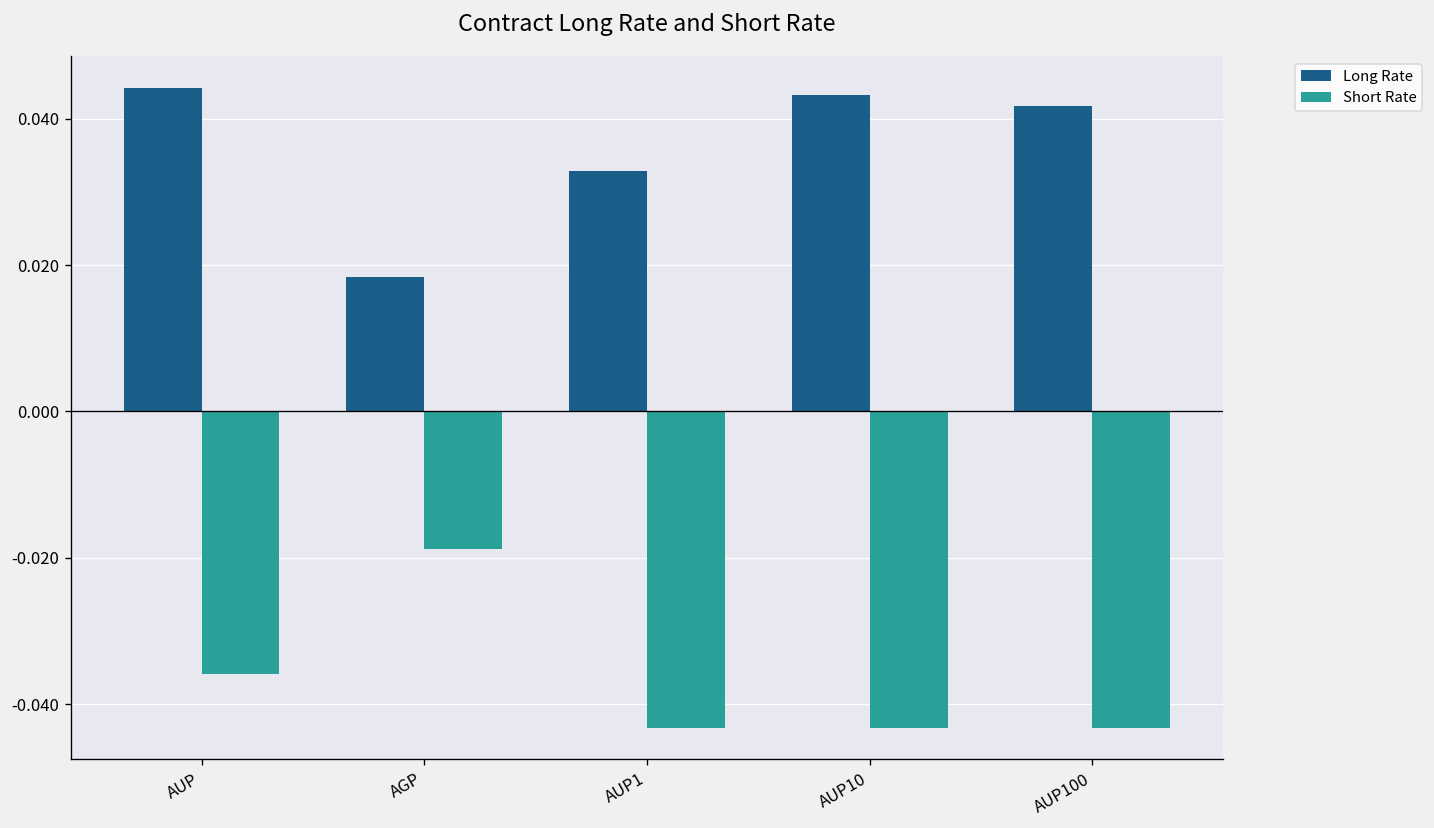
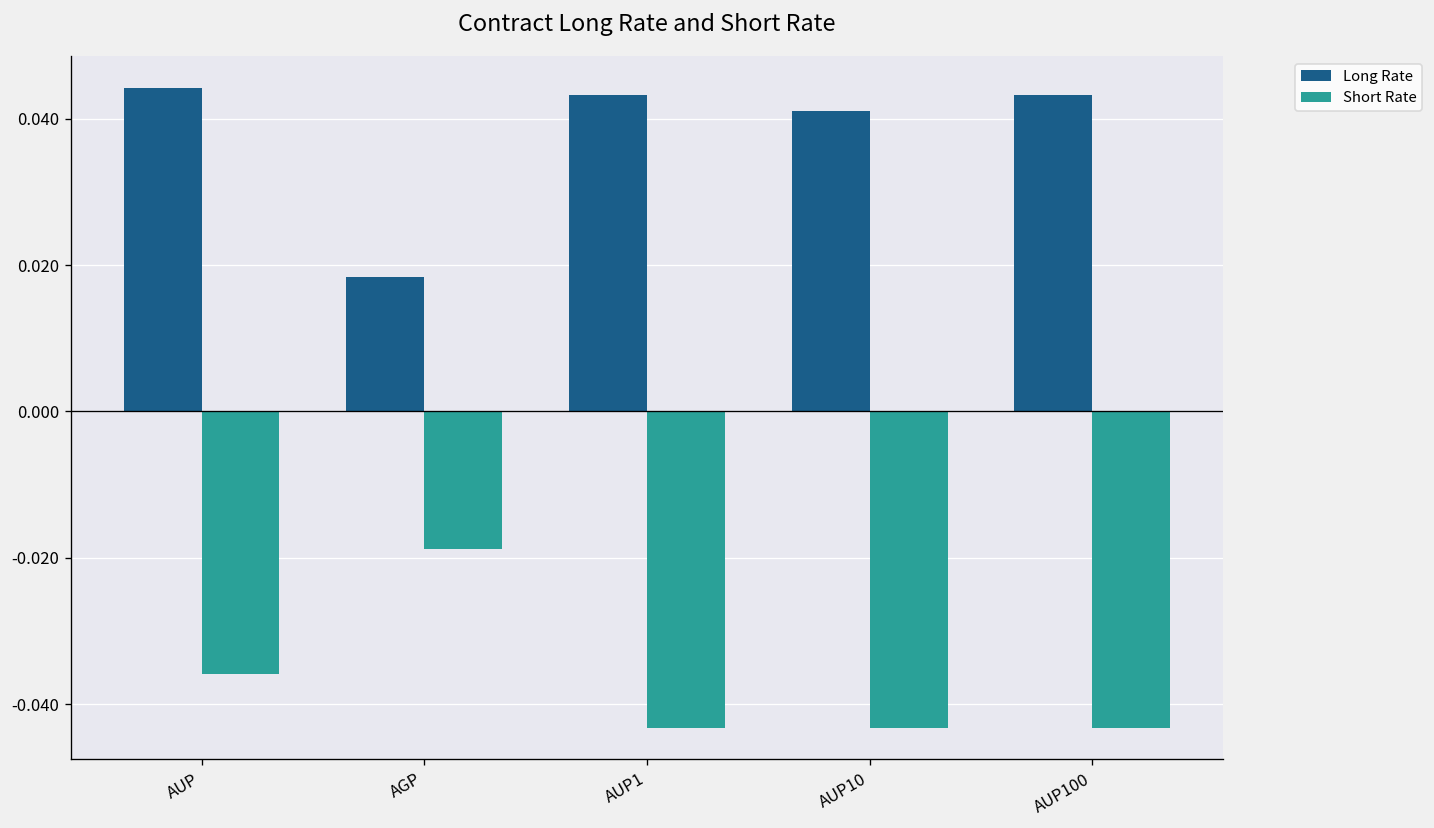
Long Rate, AUP1: 0.033 -> 0.043
Long Rate, AUP10: 0.043 -> 0.041
Long Rate, AUP100: 0.042 -> 0.043
